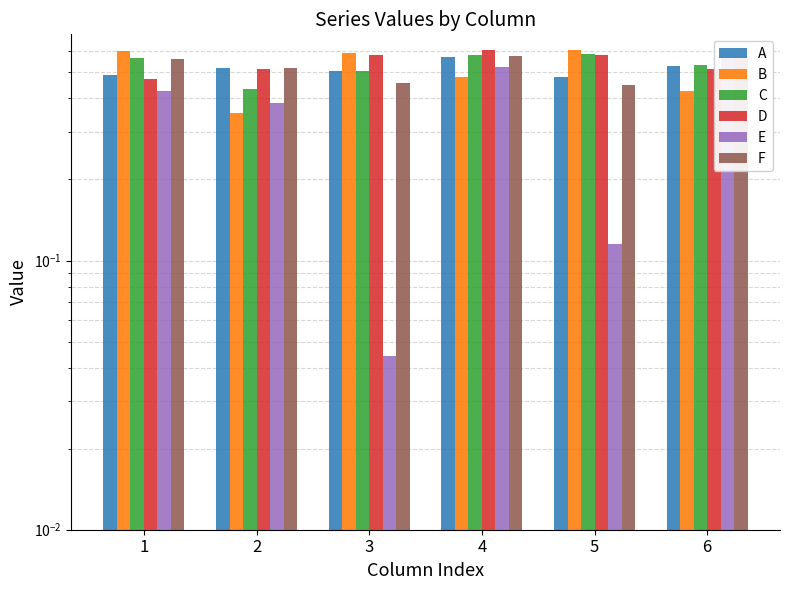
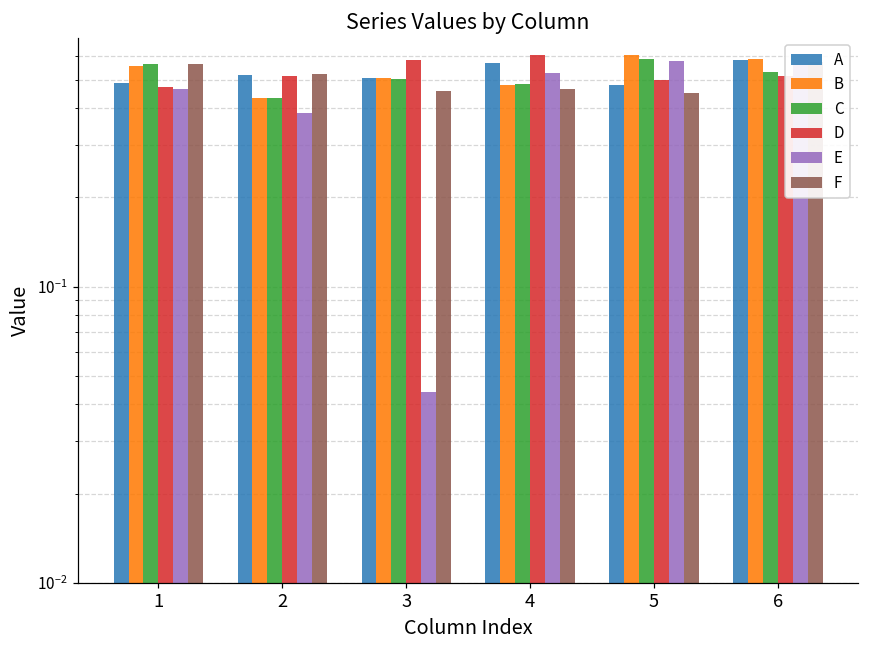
B, 1: 0.60 -> 0.56
E, 1: 0.43 -> 0.46
B, 2: 0.35 -> 0.43
B, 3: 0.59 -> 0.51
C, 4: 0.58 -> 0.48
F, 4: 0.57 -> 0.46
D, 5: 0.58 -> 0.50
E, 5: 0.115 -> 0.58
A, 6: 0.53 -> 0.58
B, 6: 0.43 -> 0.59
